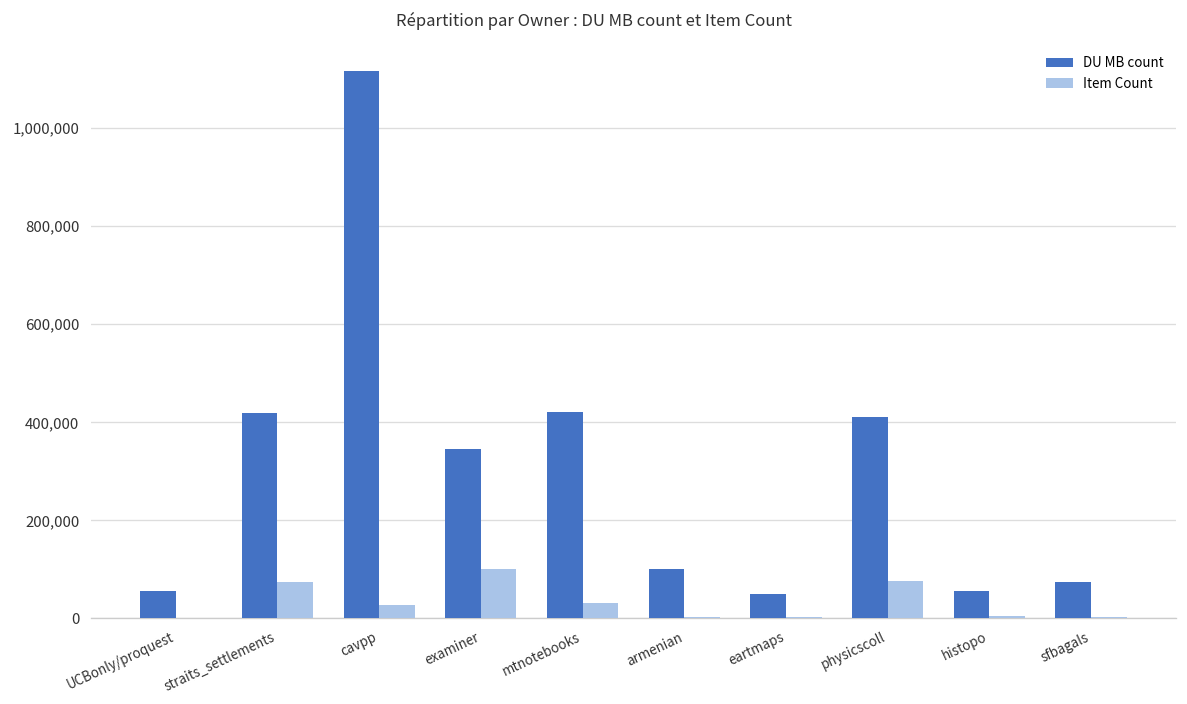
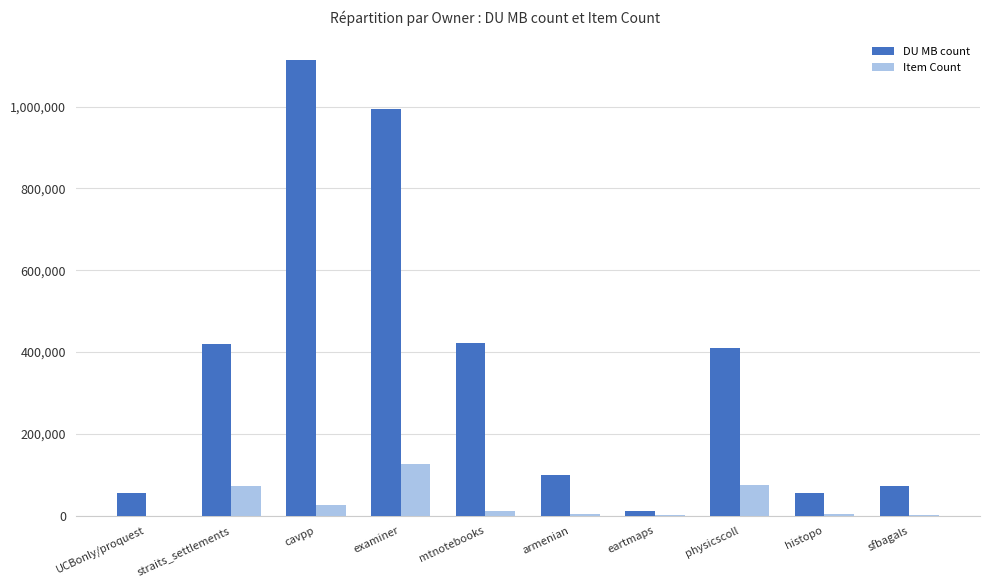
DU MB count, examiner: 340,000 -> 990,000
Item Count, examiner: 100,000 -> 120,000
Item Count, mtnotebooks: 30,000 -> 10,000
DU MB count, eartmaps: 50,000 -> 10,000
